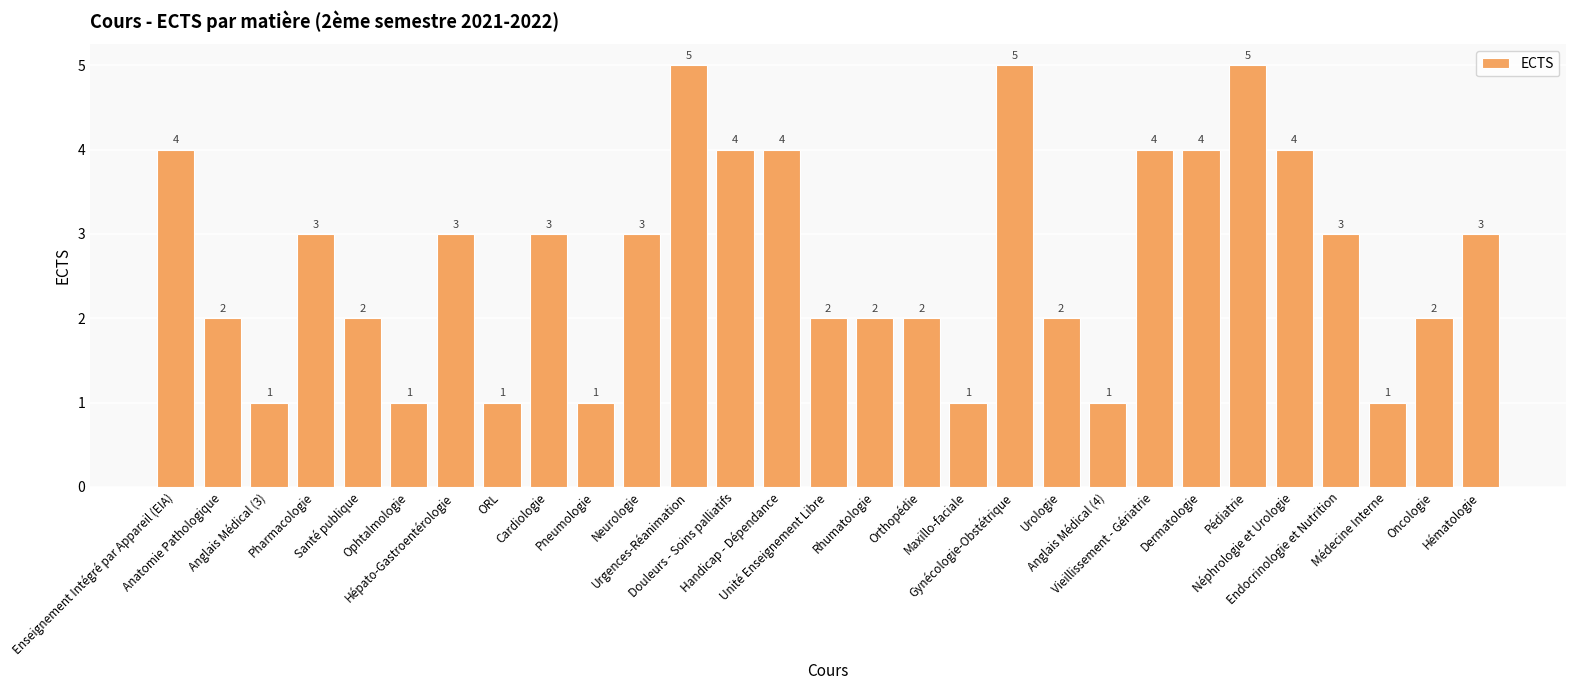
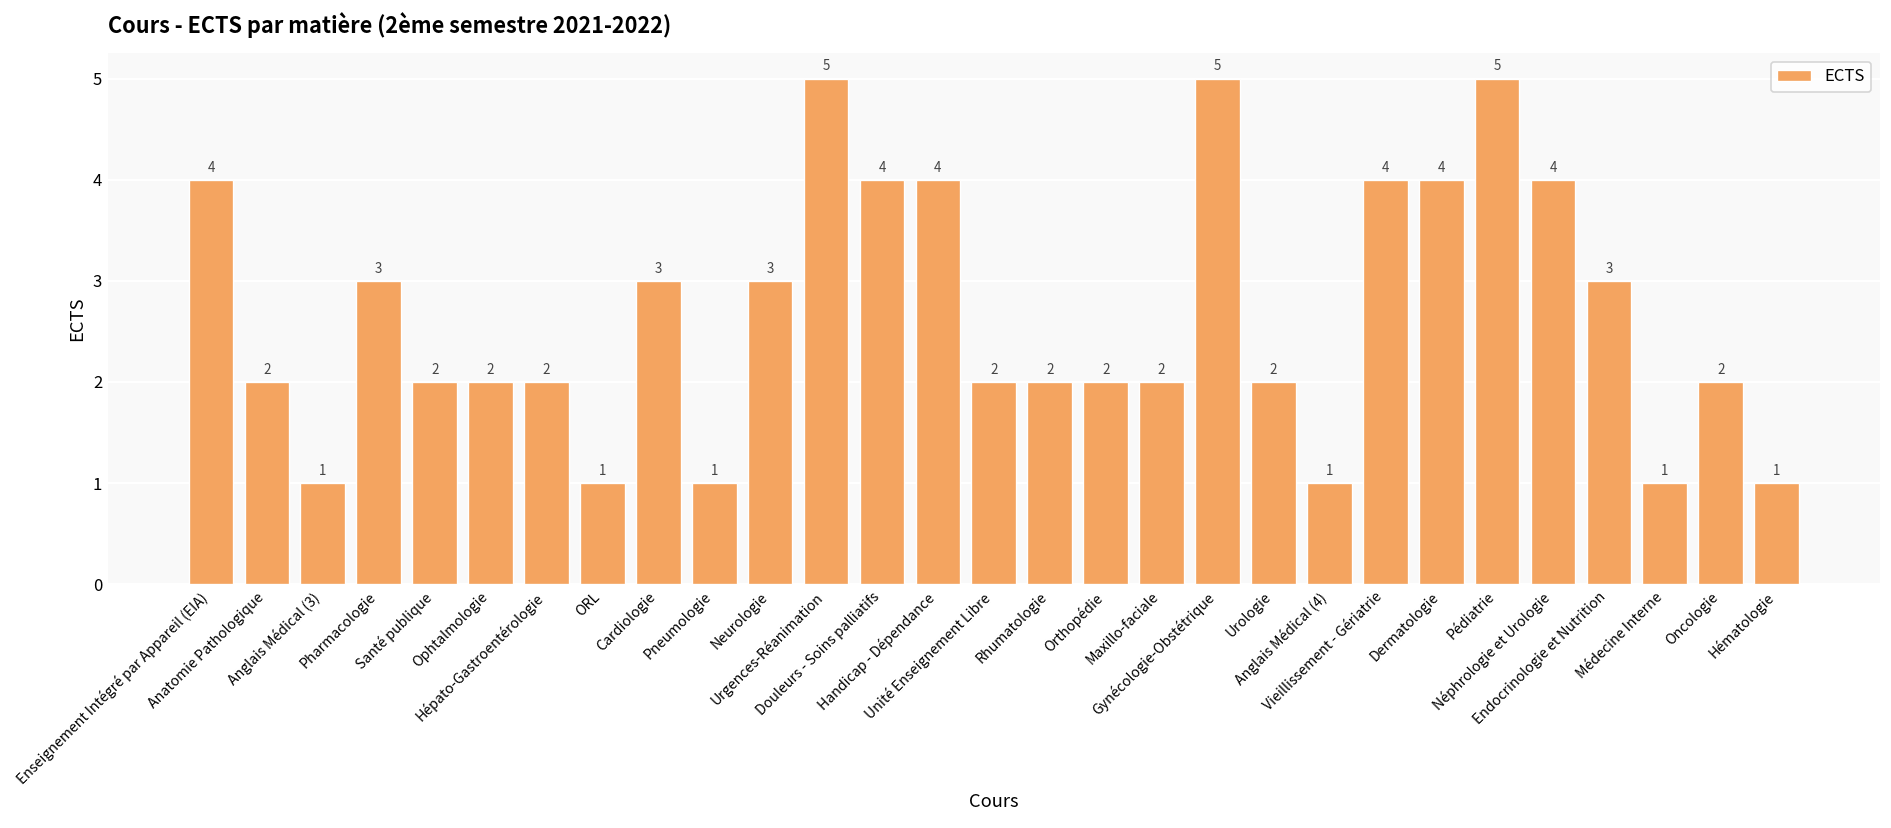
Ophtalmologie: 1 -> 2
Hépato-Gastroentérologie: 3 -> 2
Maxillo-faciale: 1 -> 2
Hématologie: 3 -> 1
